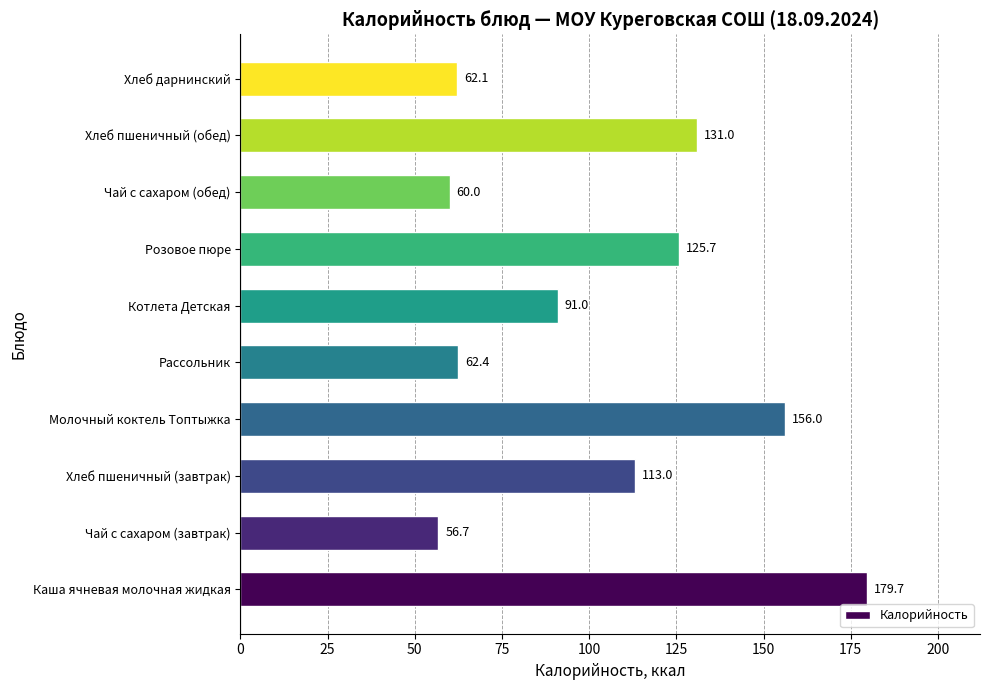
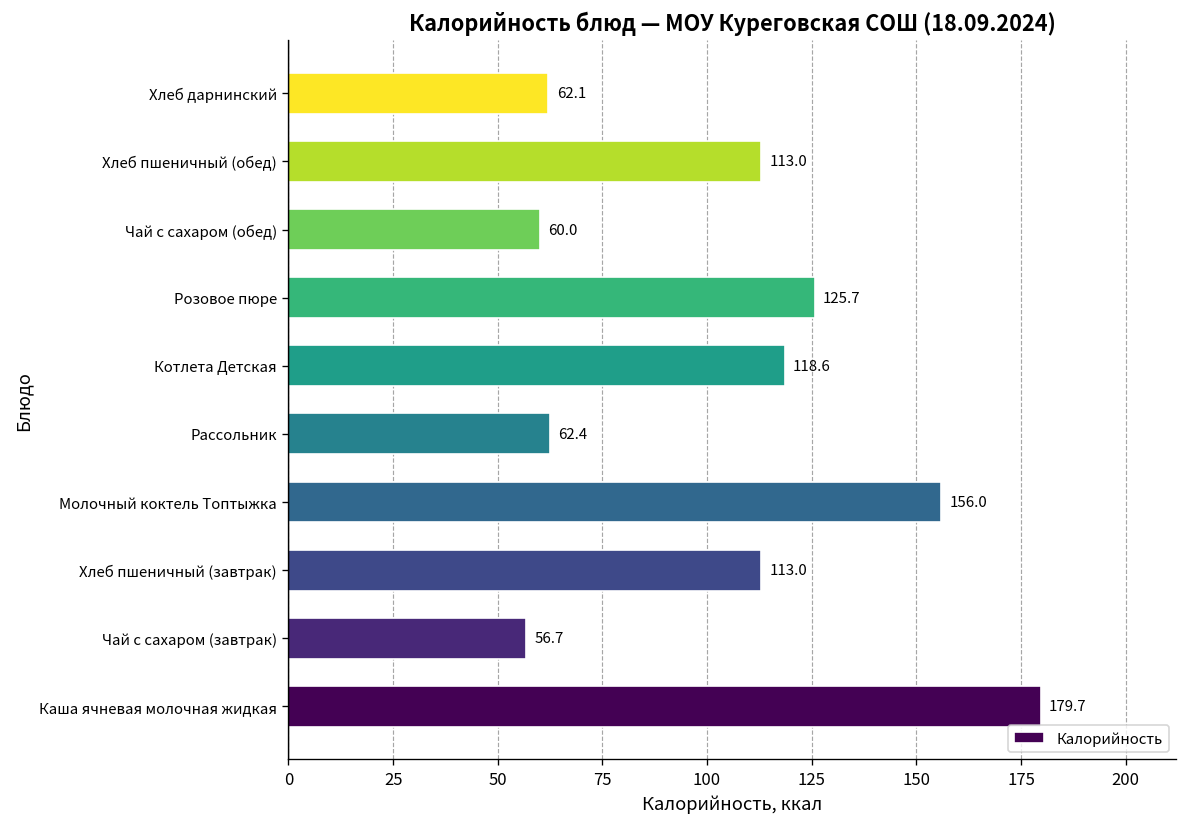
Хлеб пшеничный (обед): 131.0 -> 113.0
Котлета Детская: 91.0 -> 118.6
